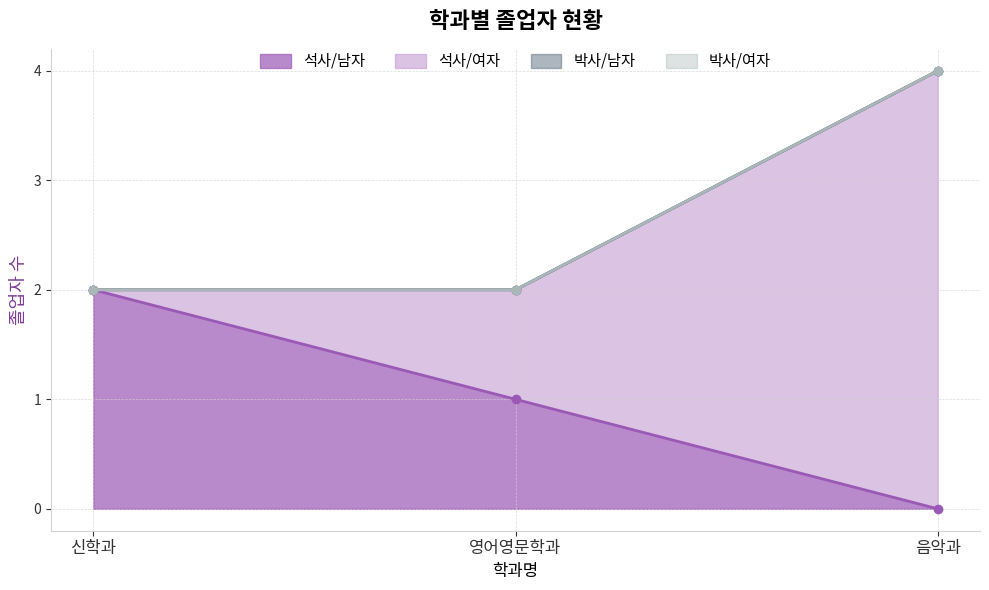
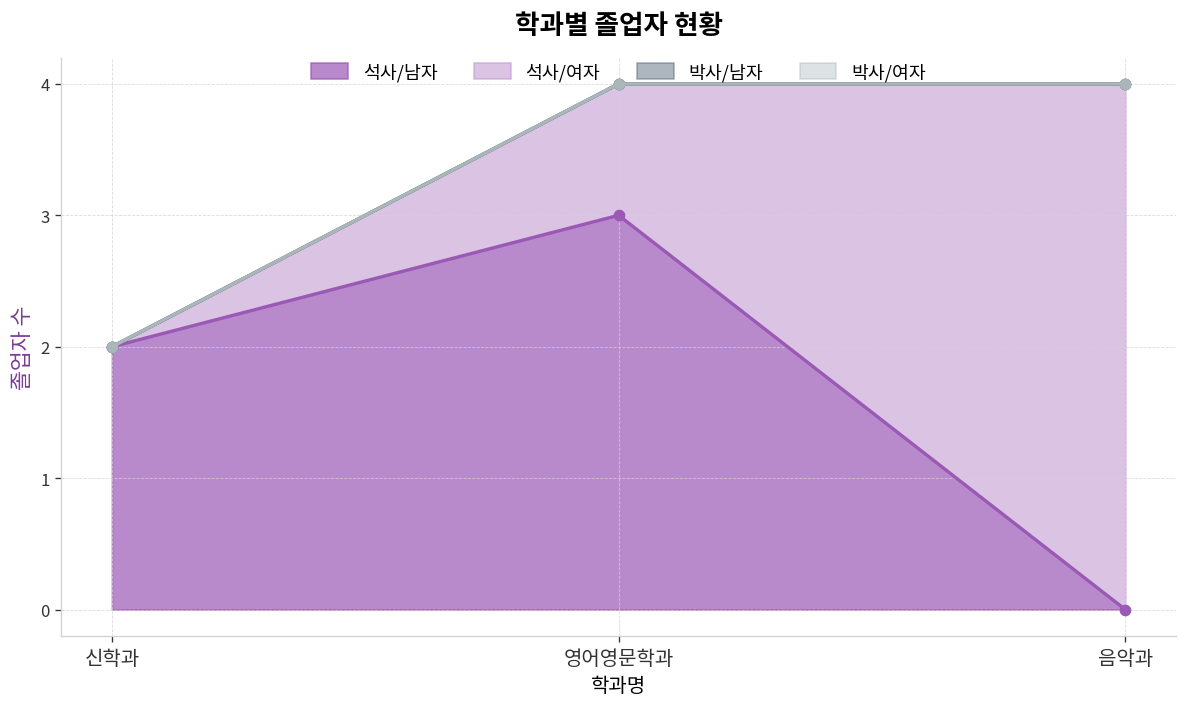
석사/남자, 영어영문학과: 1 -> 3
